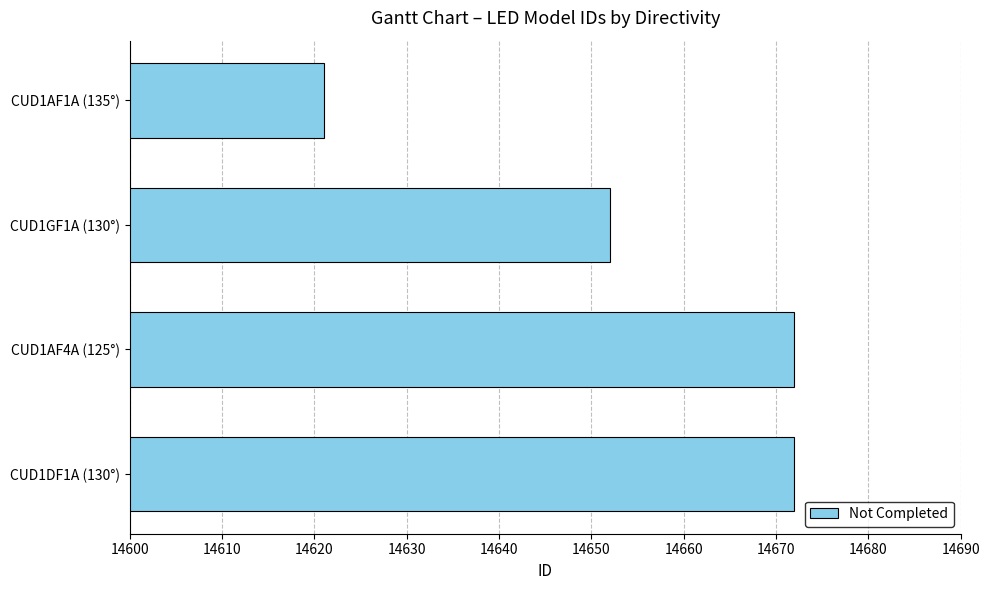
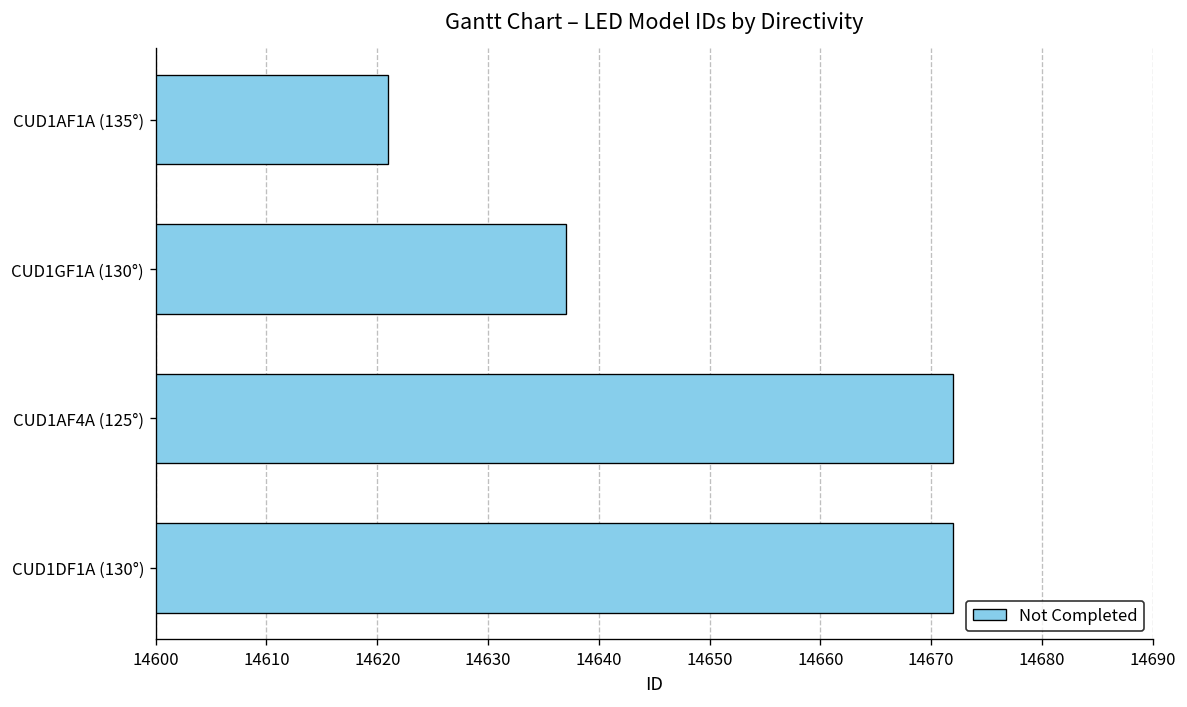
CUD1GF1A (130°): 14652 -> 14637
